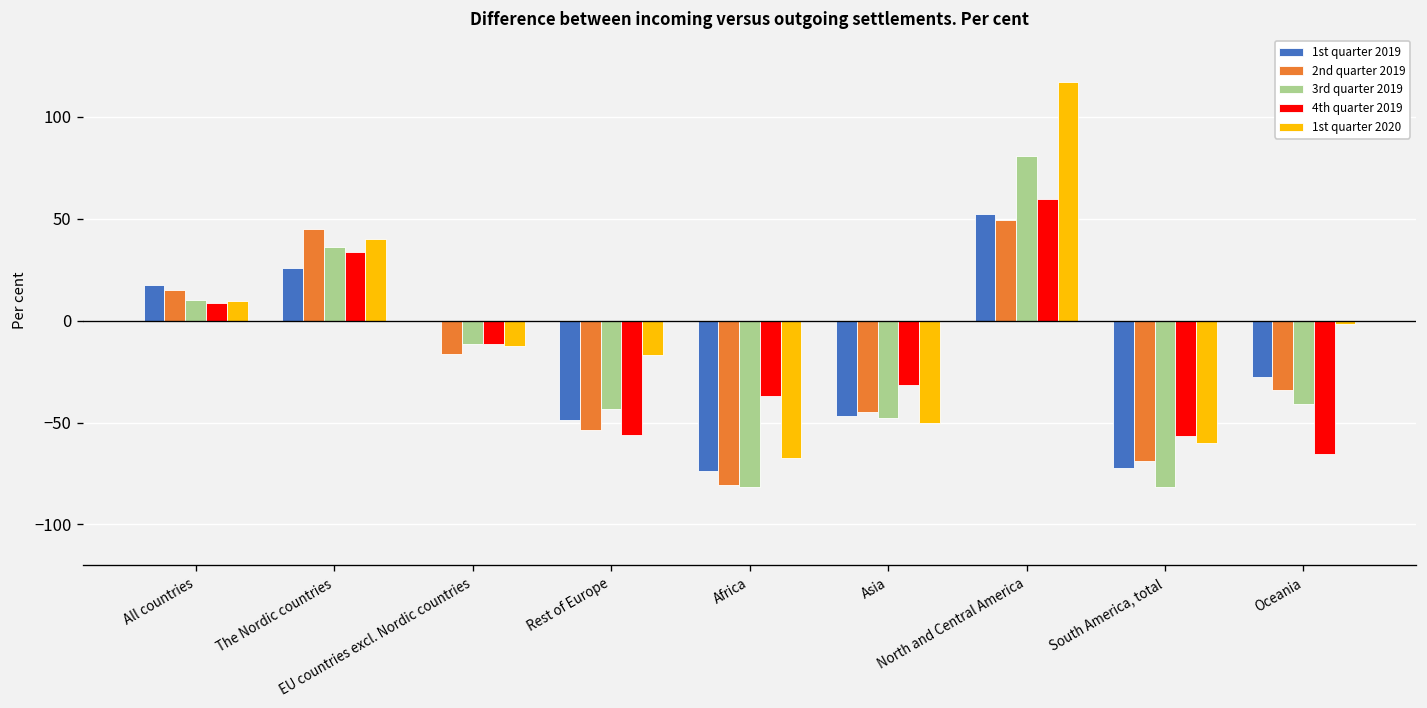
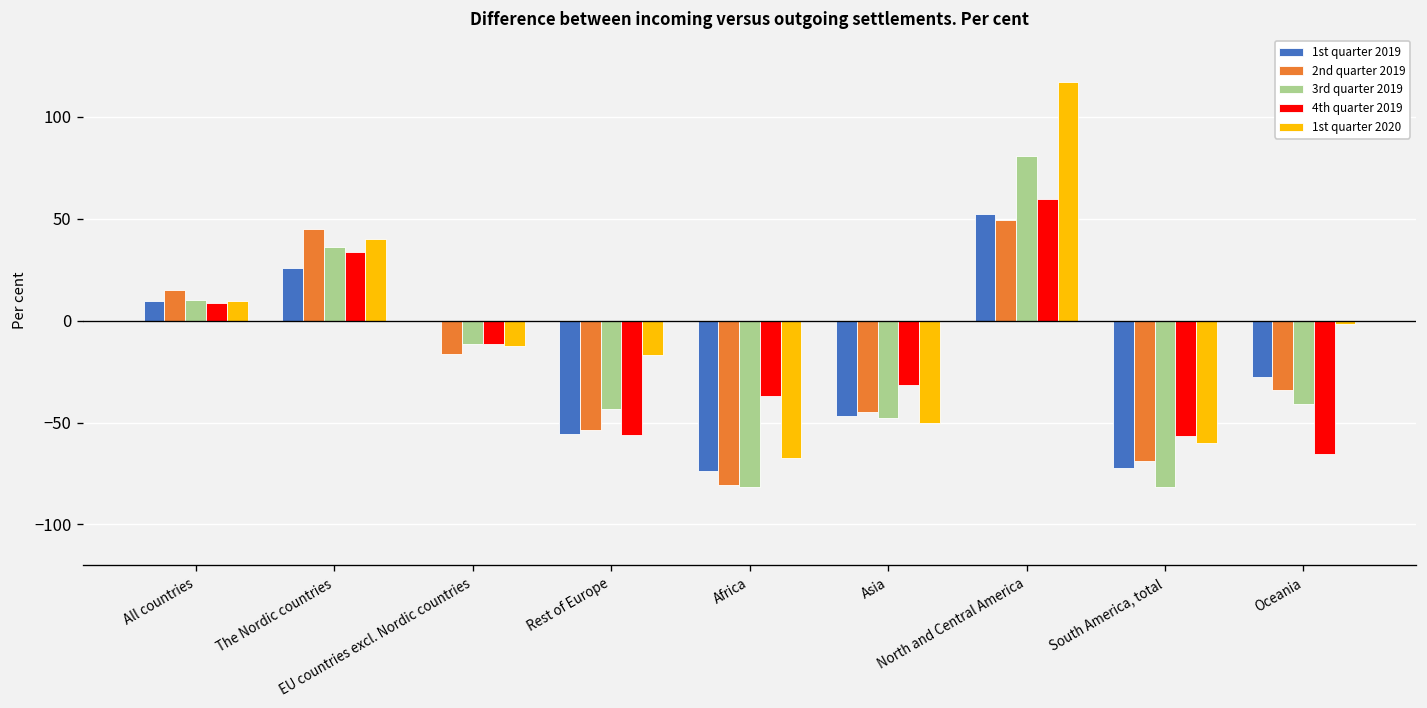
1st quarter 2019, All countries: 17 -> 10
1st quarter 2019, Rest of Europe: -49 -> -56
